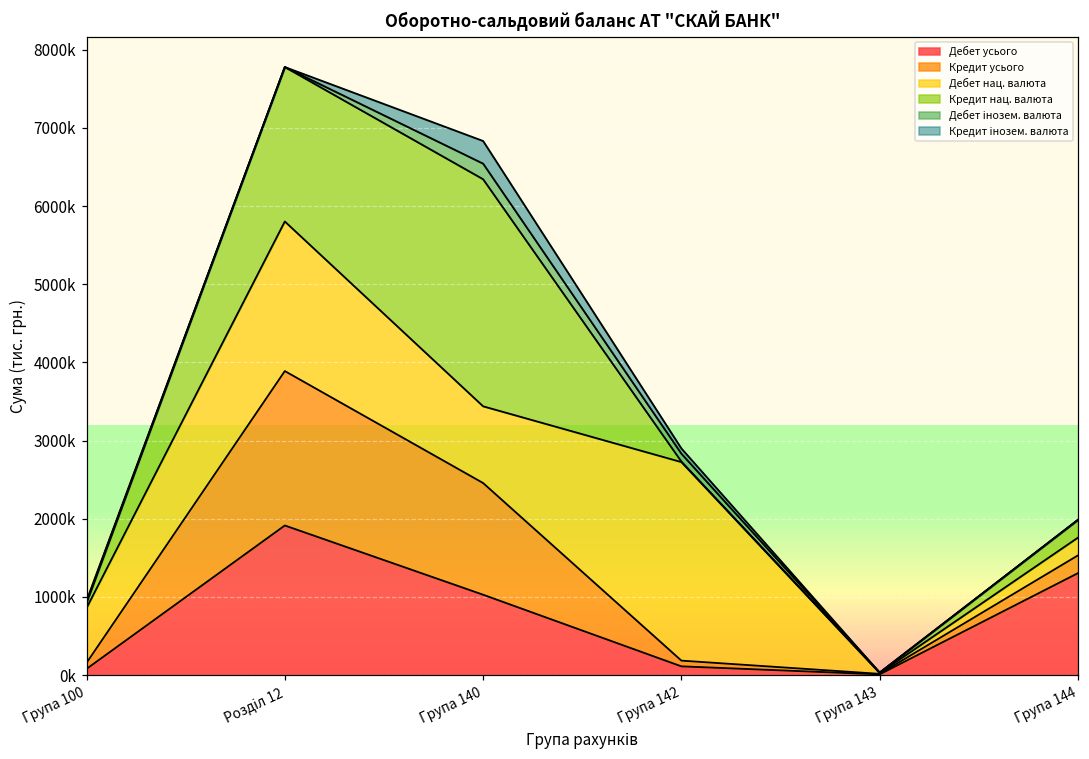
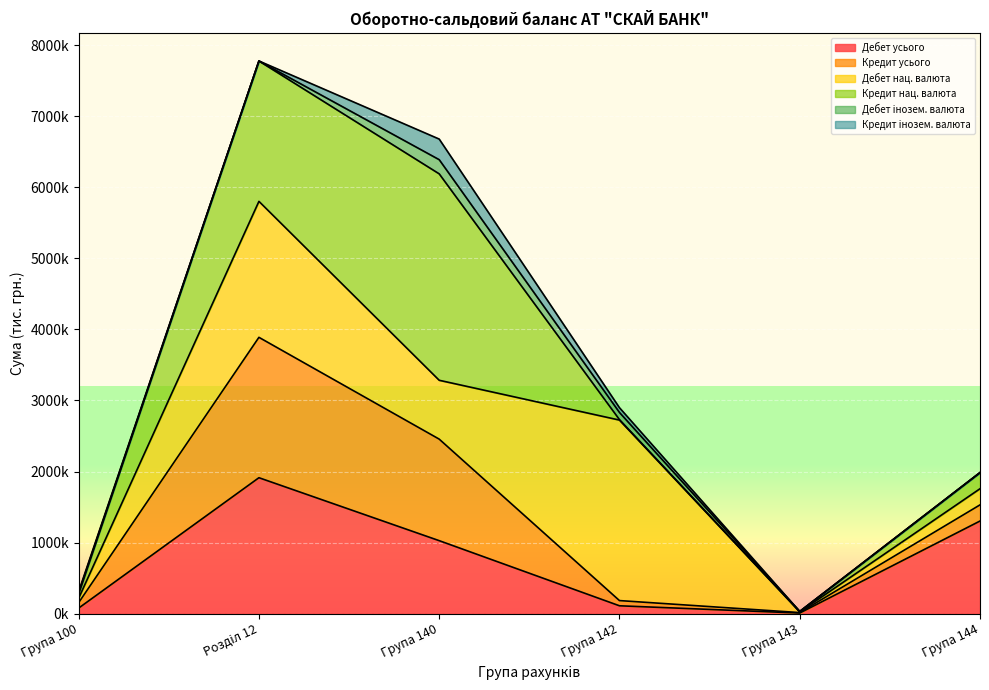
Дебет нац. валюта, Група 100: 700000 -> 100000
Дебет нац. валюта, Група 140: 1000000 -> 800000
